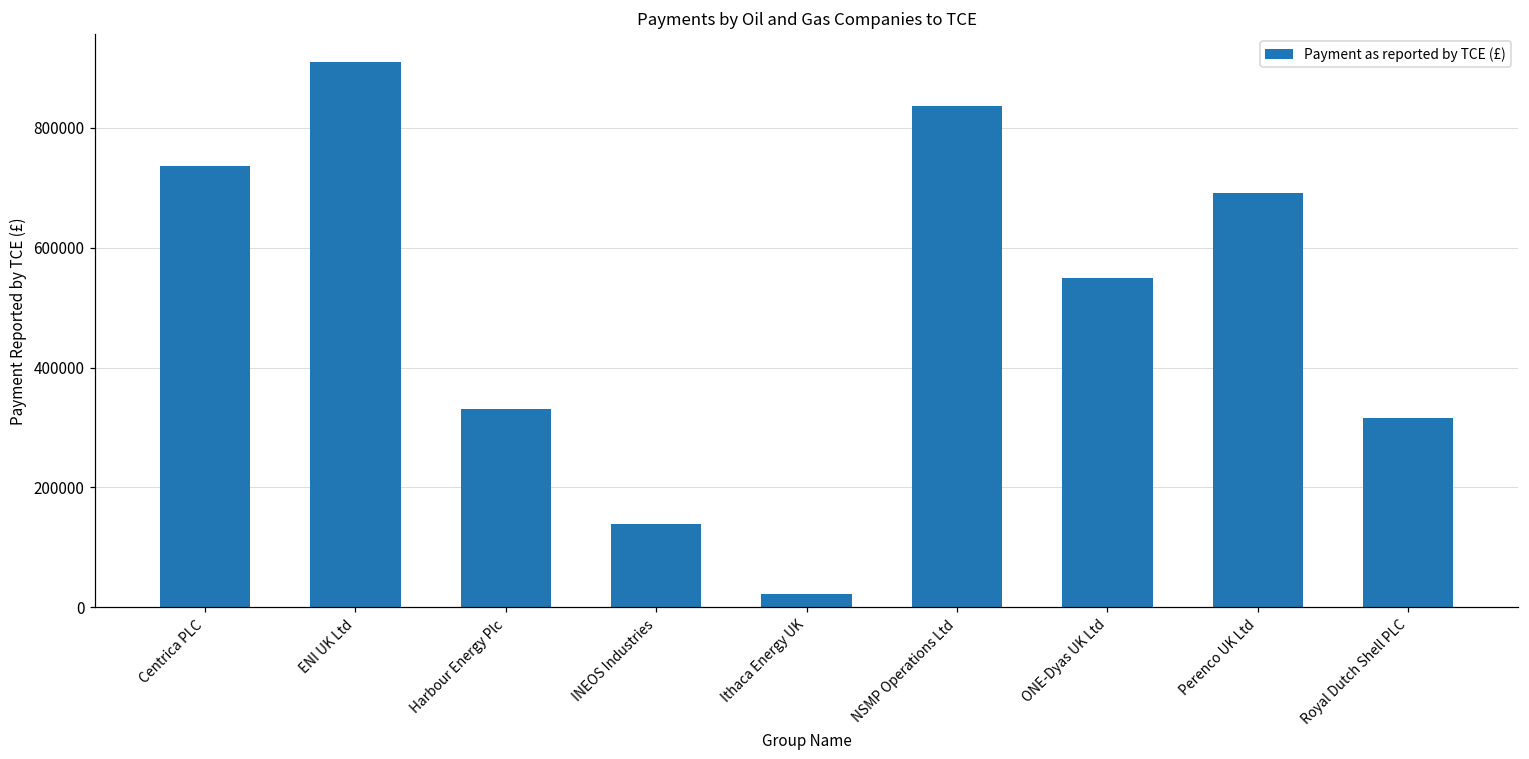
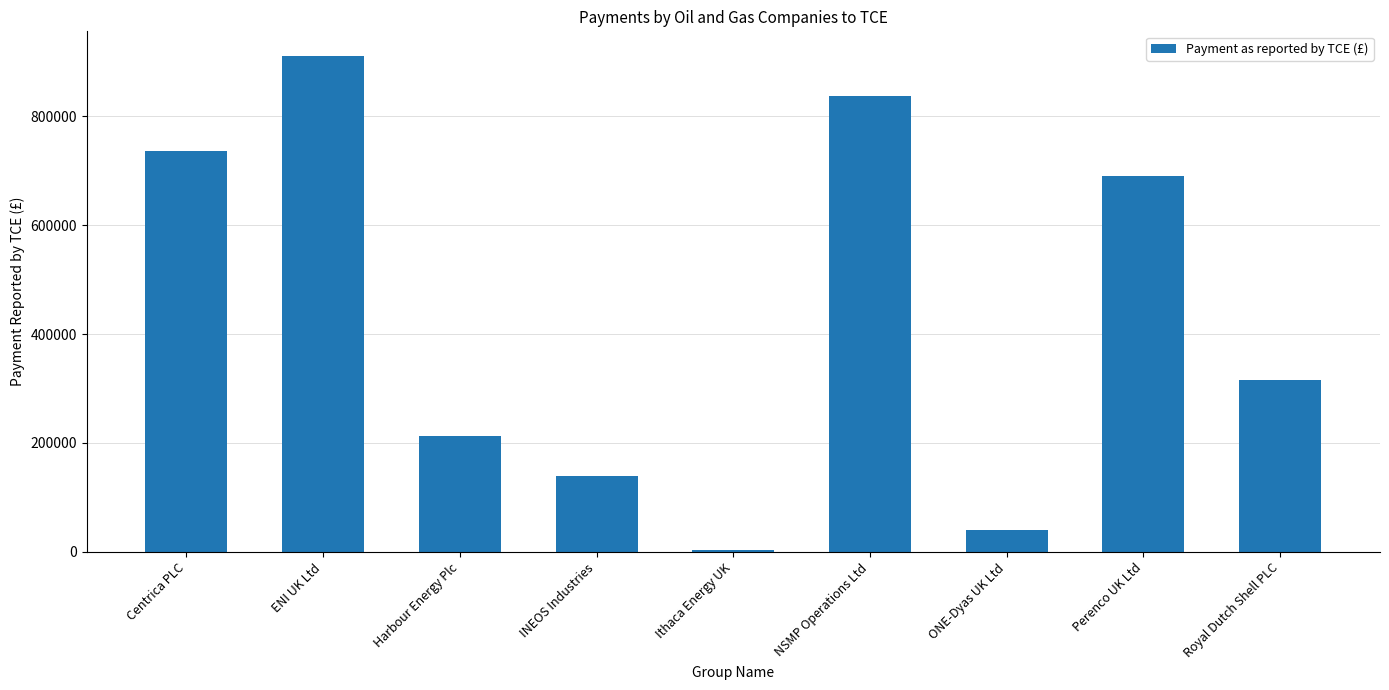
Harbour Energy Plc: 330000 -> 210000
Ithaca Energy UK: 20000 -> 0
ONE-Dyas UK Ltd: 550000 -> 40000
